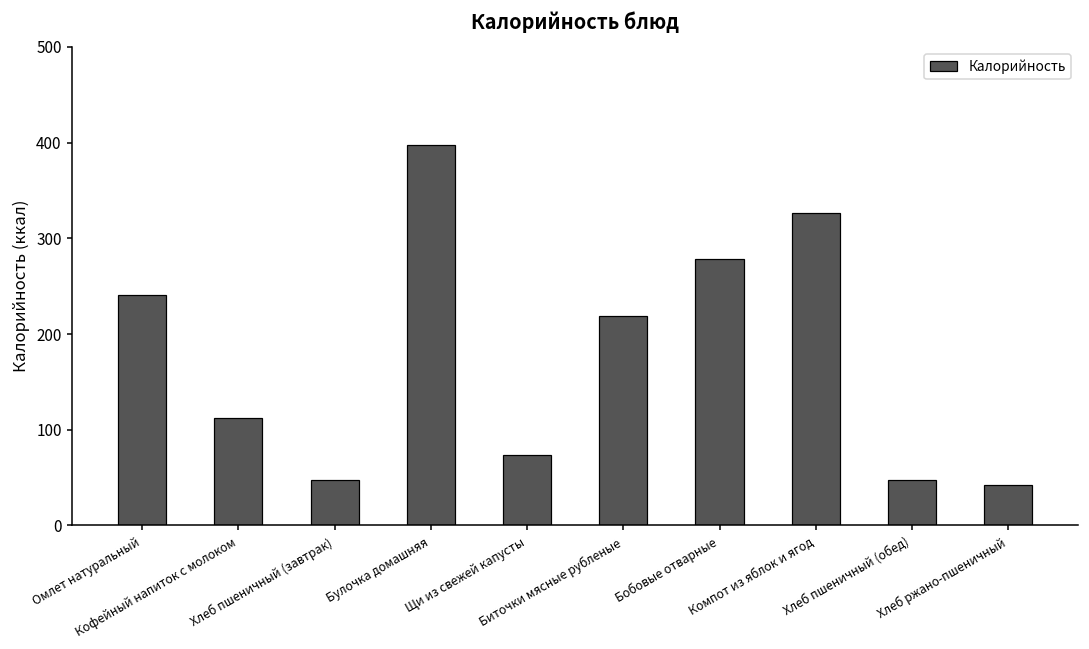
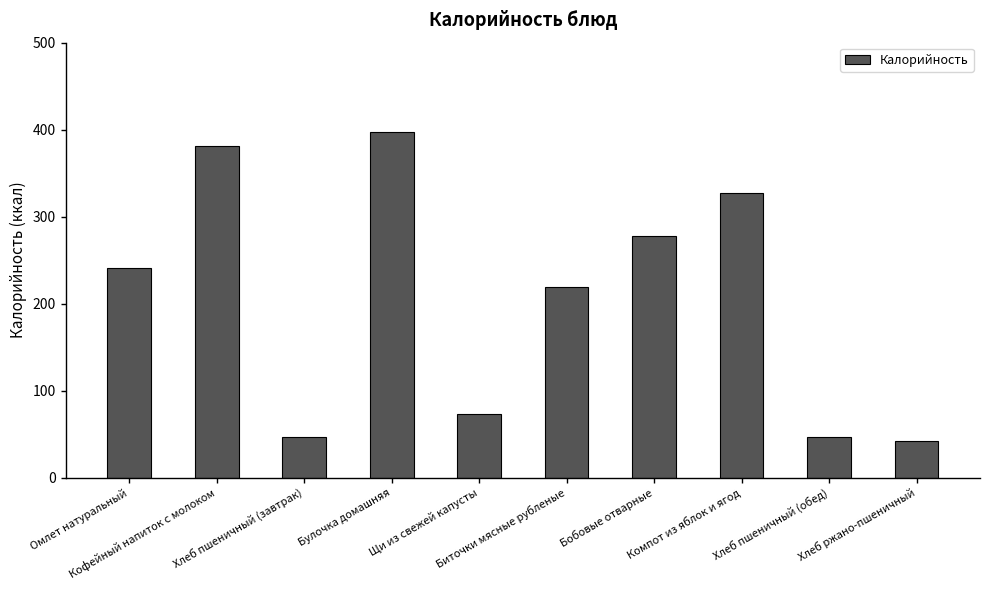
Кофейный напиток с молоком: 110 -> 380
